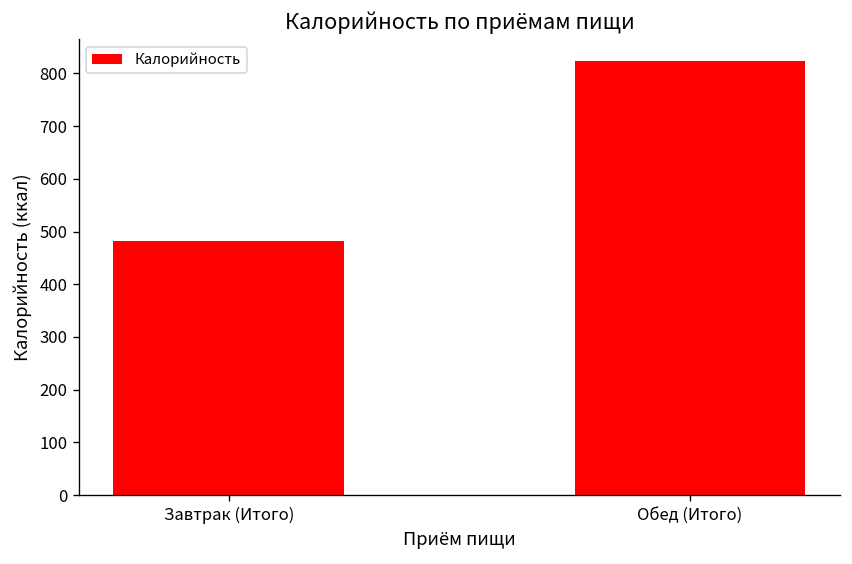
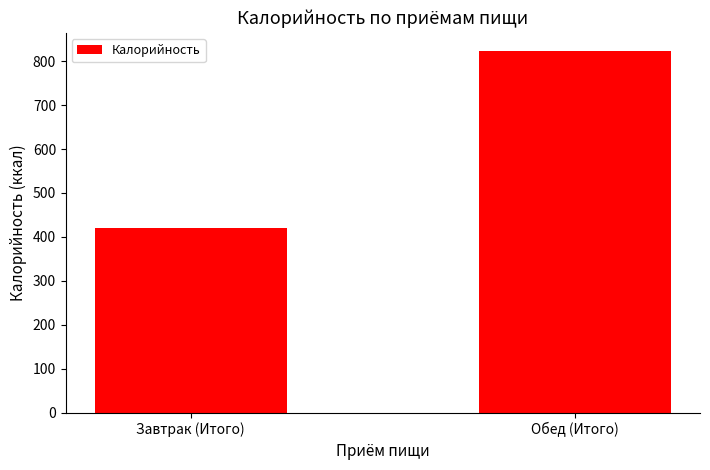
Завтрак (Итого): 480 -> 420
